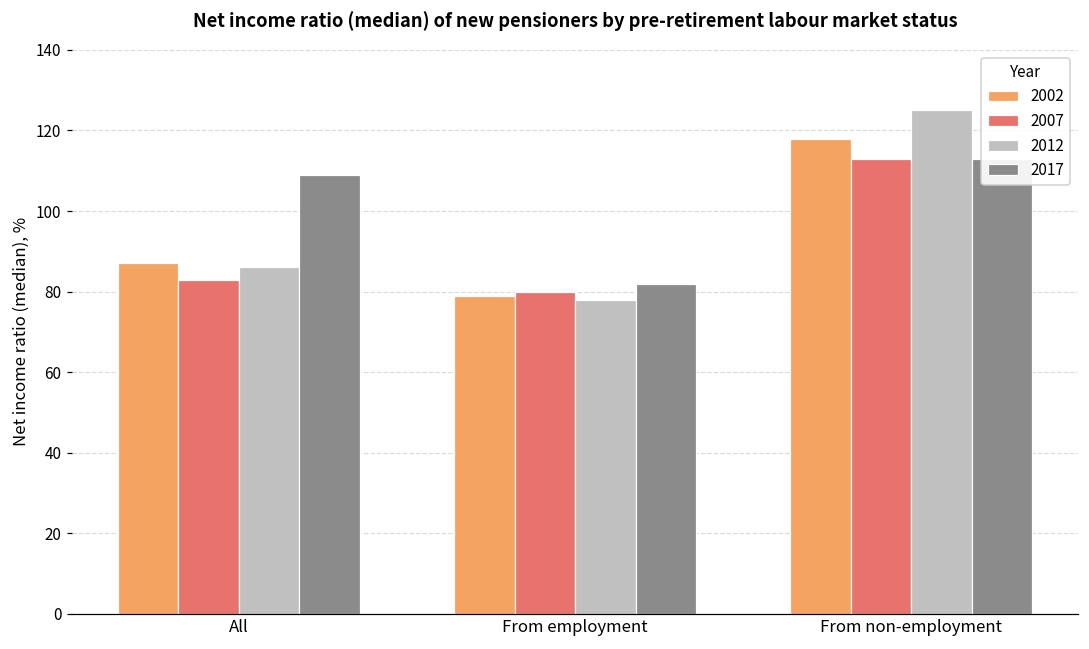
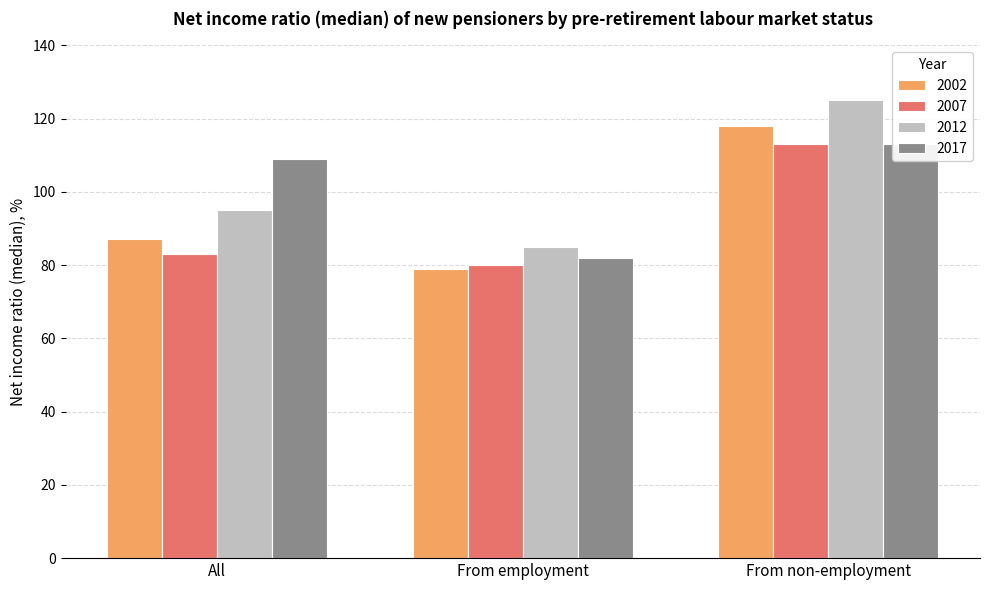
2012, All: 86 -> 95
2012, From employment: 78 -> 85
